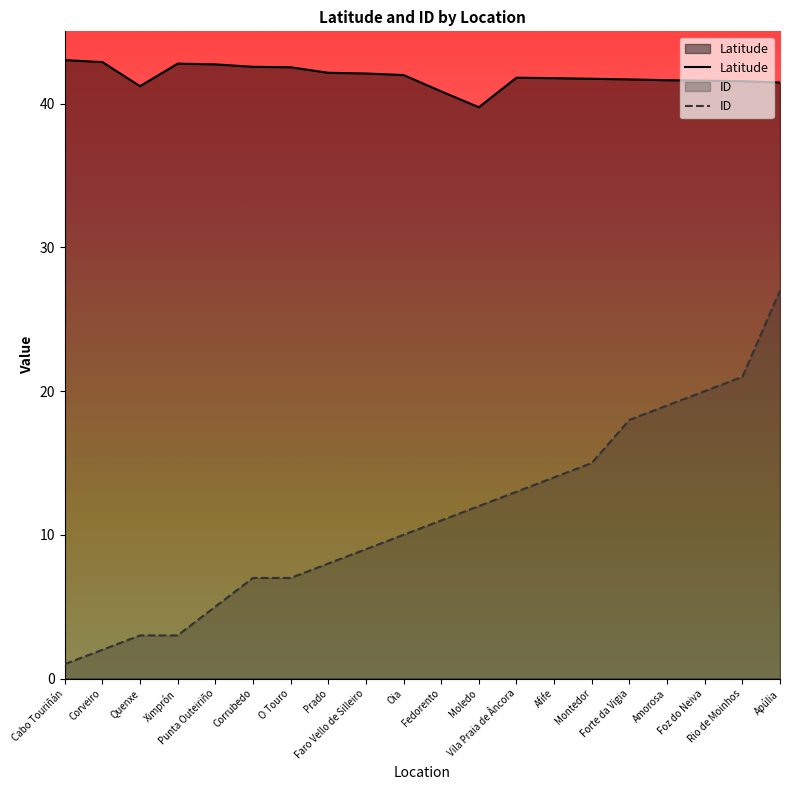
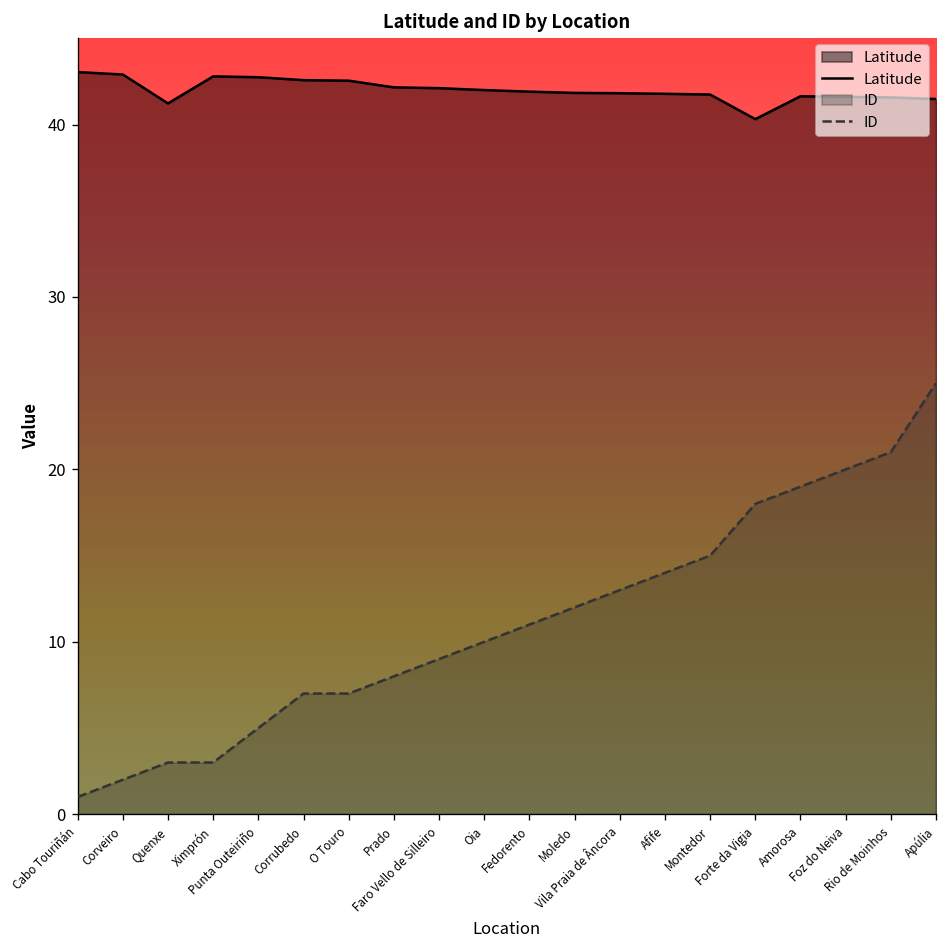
Latitude, Fedorento: 40.9 -> 41.9
Latitude, Moledo: 39.8 -> 41.8
Latitude, Forte da Vigia: 41.7 -> 40.3
ID, Apúlia: 27 -> 25
